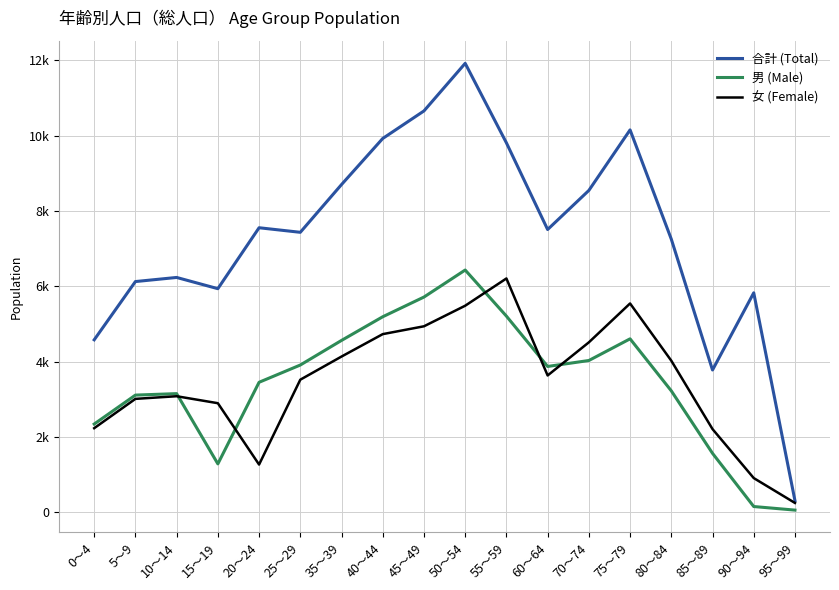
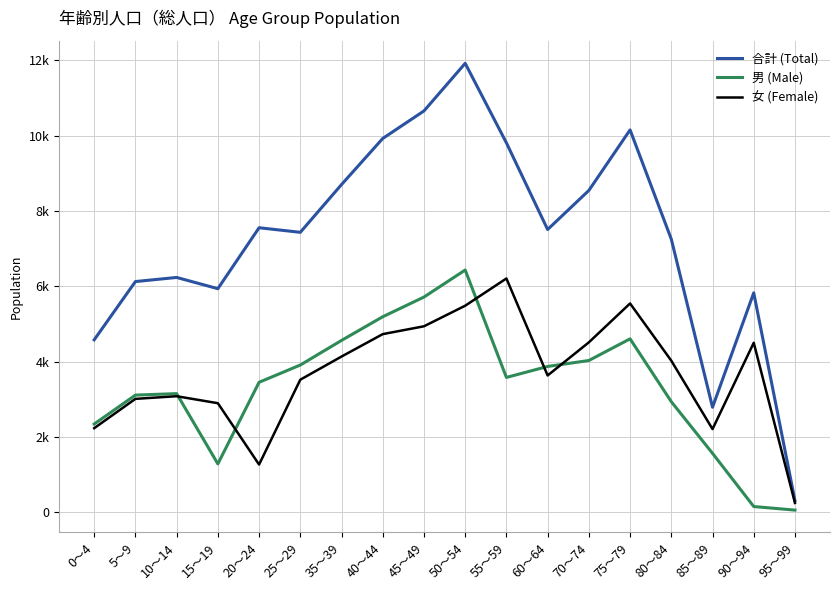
男 (Male), 55～59: 5200 -> 3600
男 (Male), 80～84: 3200 -> 2900
合計 (Total), 85～89: 3800 -> 2800
女 (Female), 90～94: 900 -> 4500
